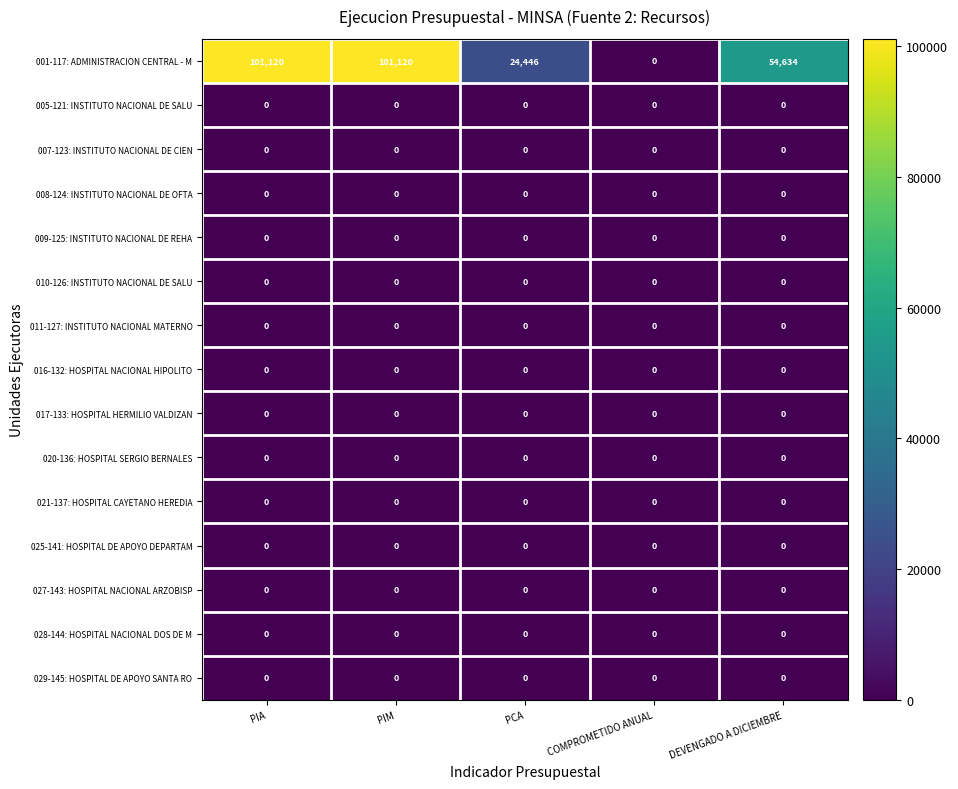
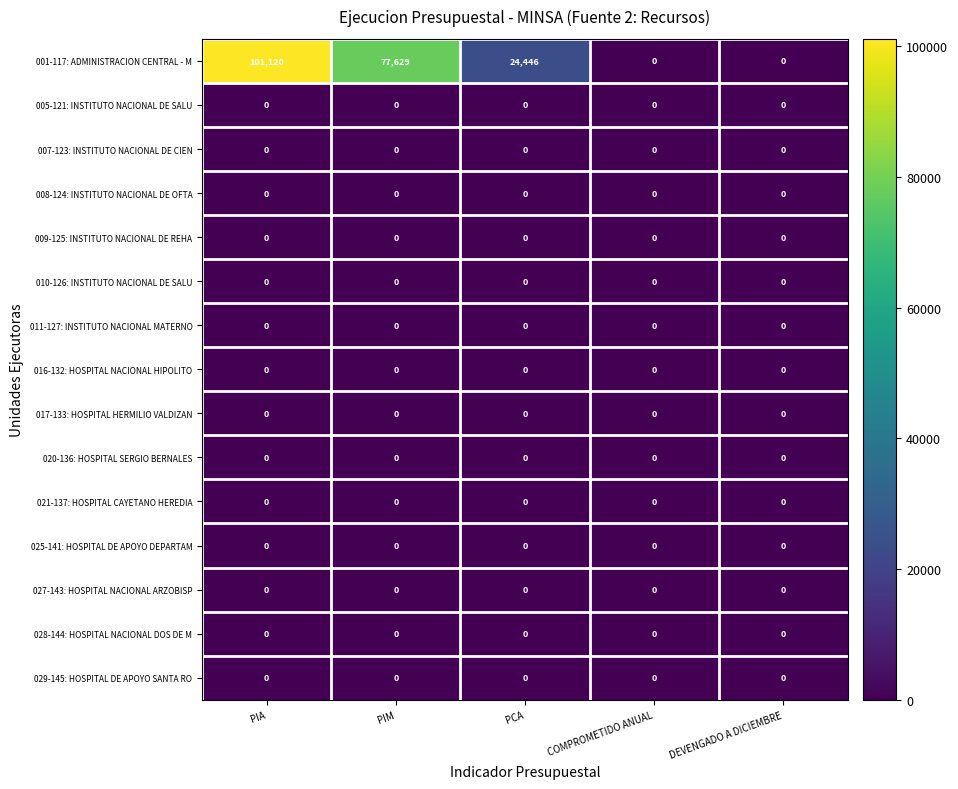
001-117: ADMINISTRACION CENTRAL - M, PIM: 101,120 -> 77,629
001-117: ADMINISTRACION CENTRAL - M, DEVENGADO A DICIEMBRE: 54,634 -> 0
